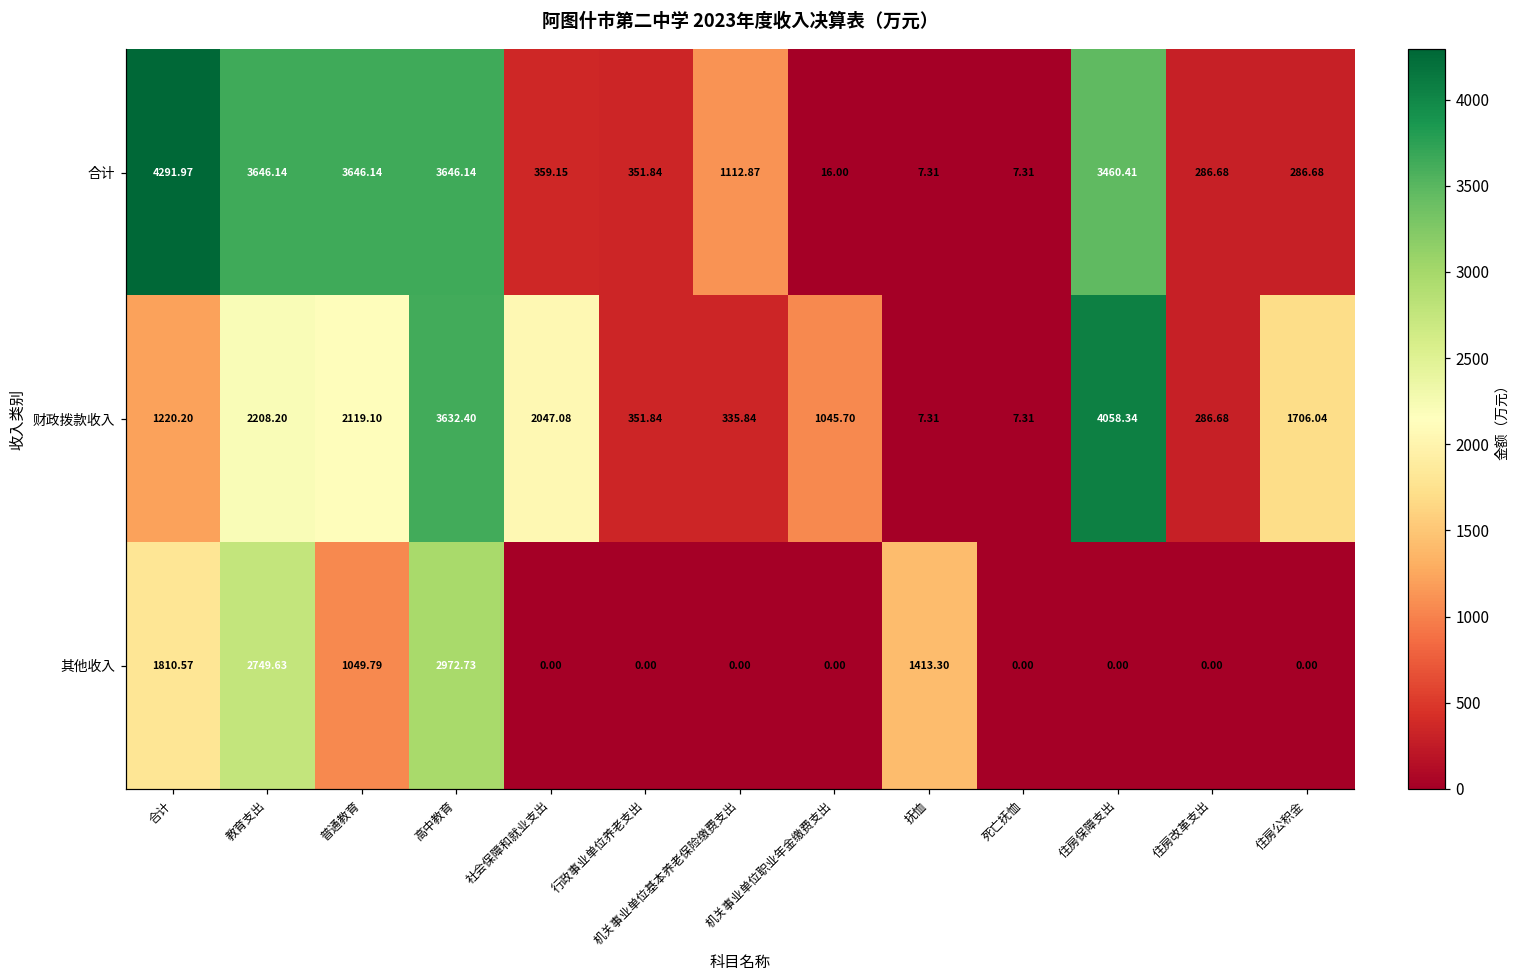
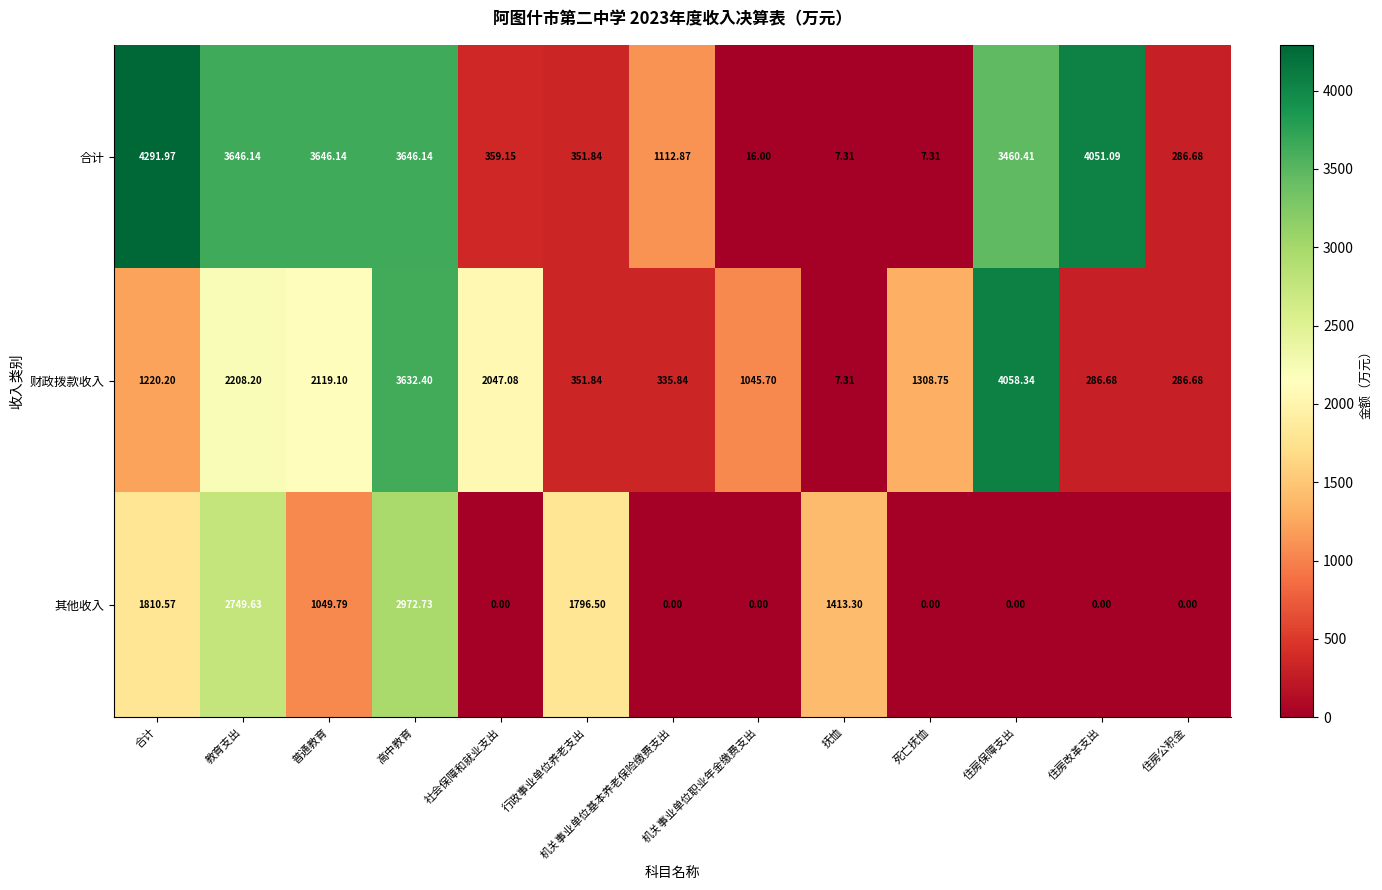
合计, 住房改革支出: 286.68 -> 4051.09
财政拨款收入, 死亡抚恤: 7.31 -> 1308.75
财政拨款收入, 住房公积金: 1706.04 -> 286.68
其他收入, 行政事业单位养老支出: 0.00 -> 1796.50
